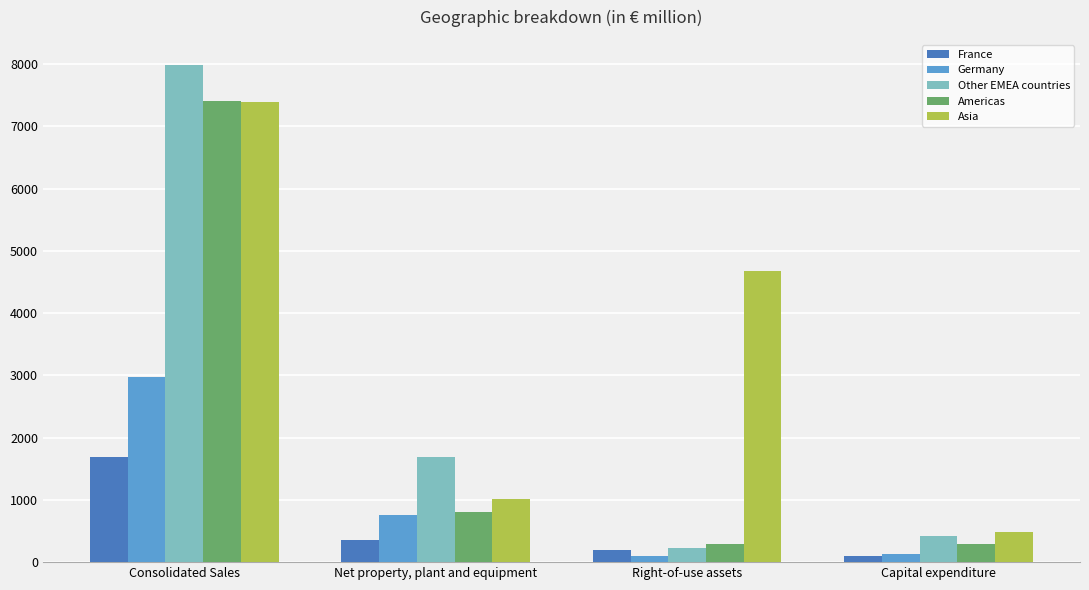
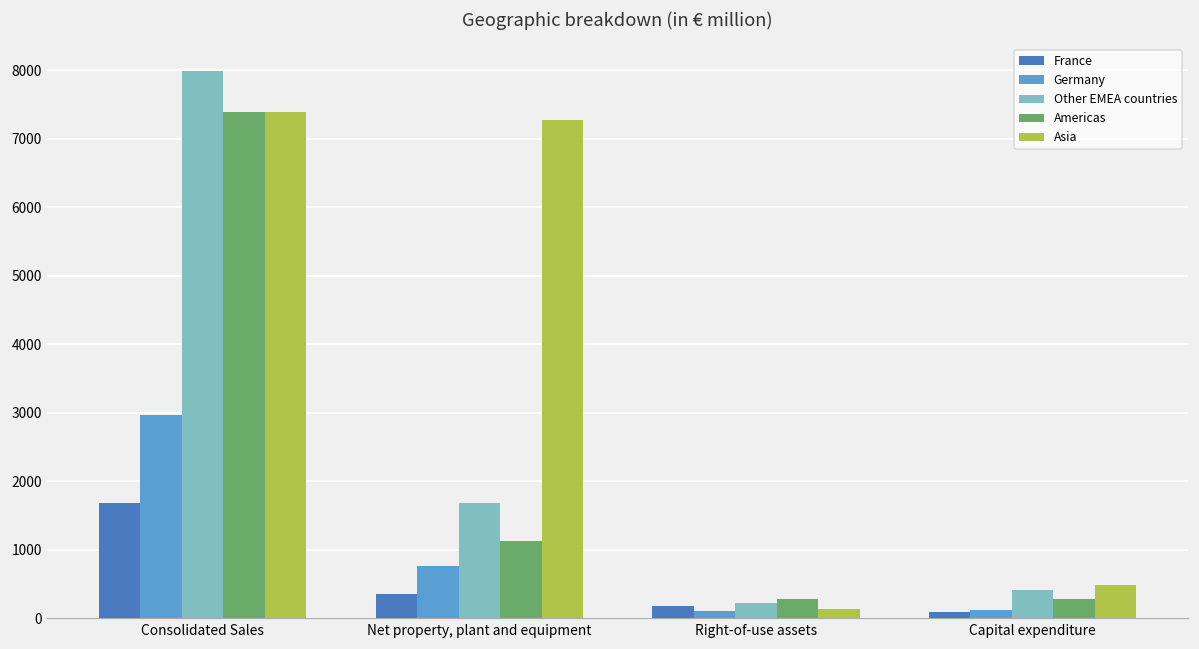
Americas, Net property, plant and equipment: 800 -> 1100
Asia, Net property, plant and equipment: 1000 -> 7300
Asia, Right-of-use assets: 4700 -> 100
